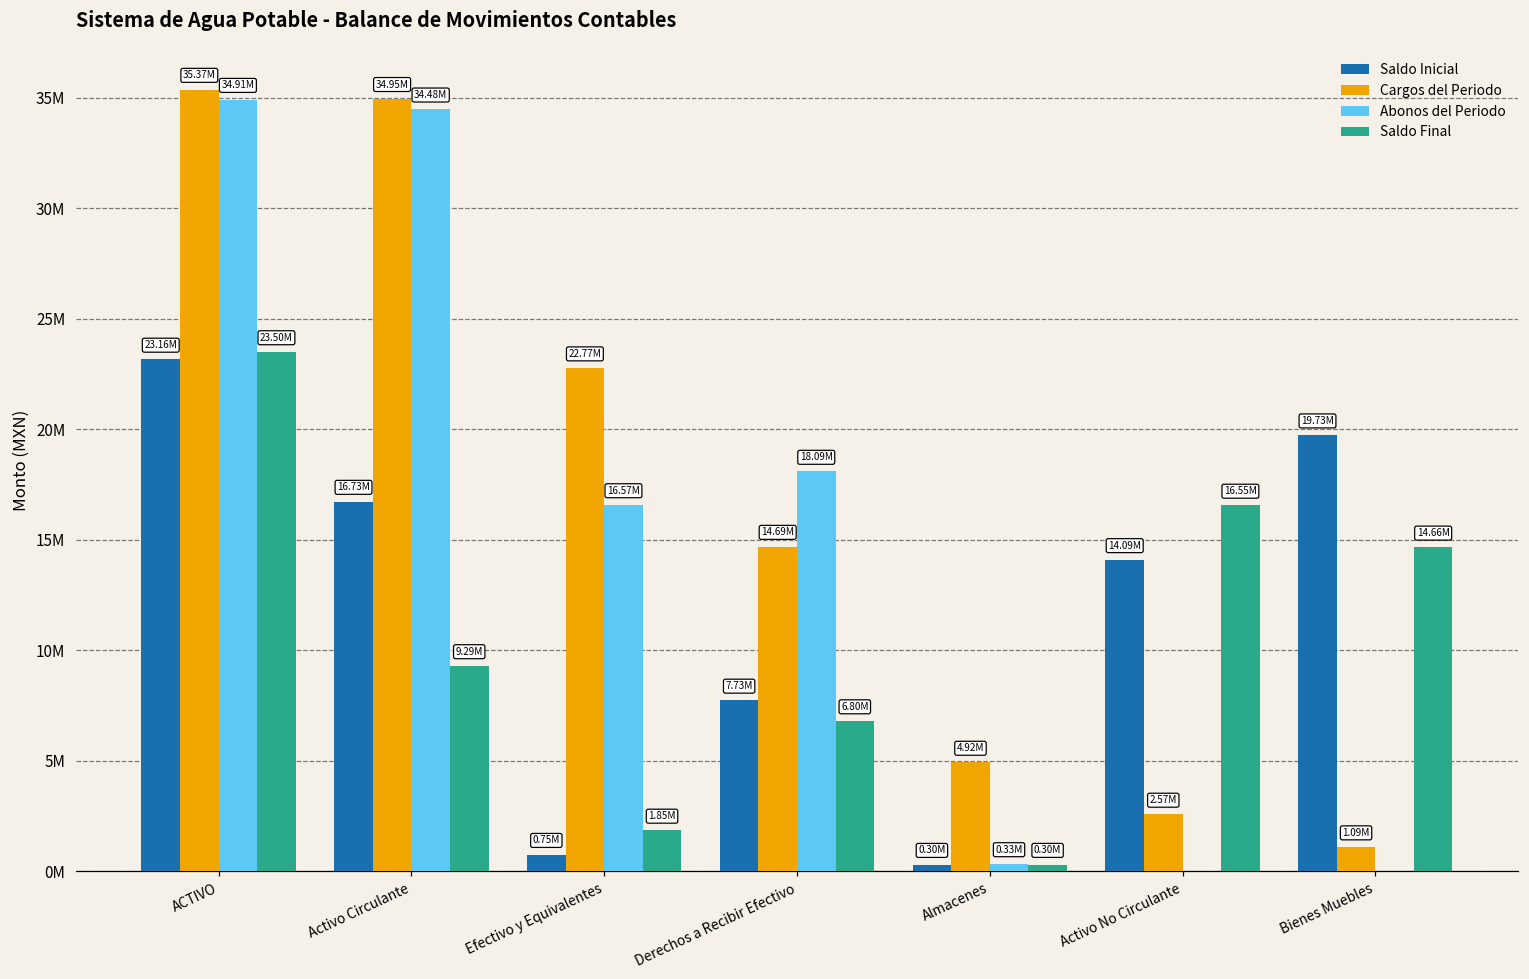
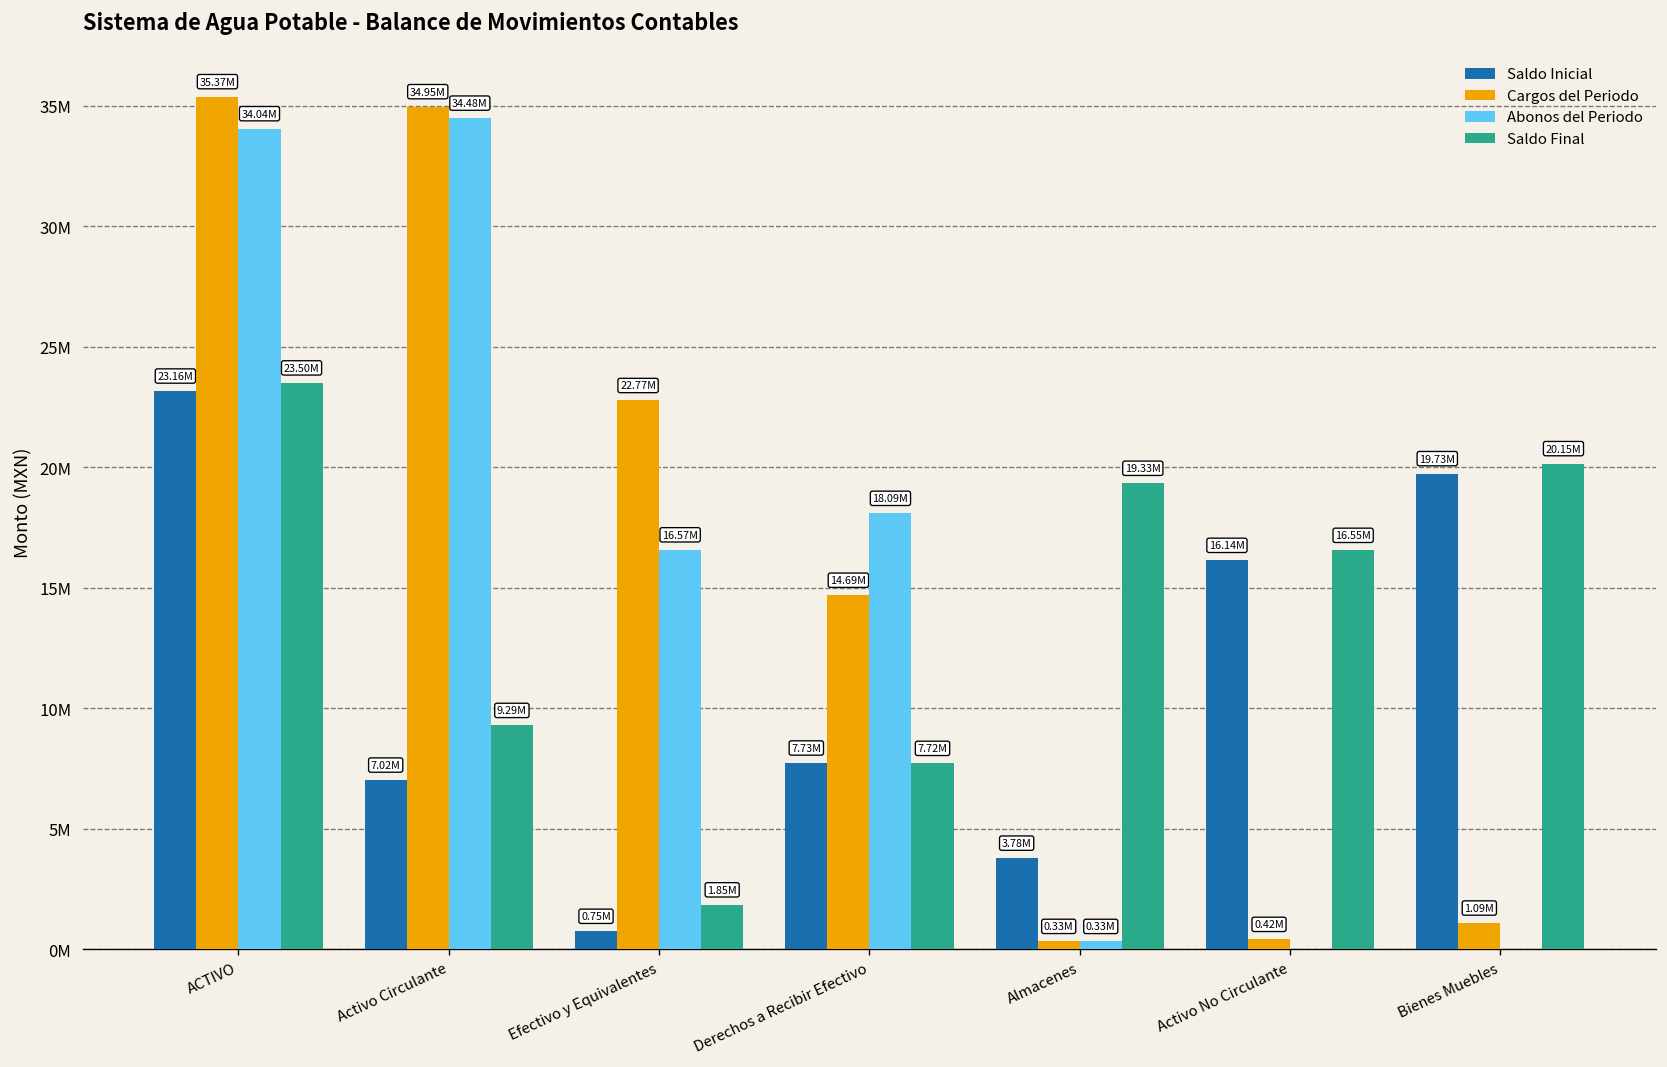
Abonos del Periodo, ACTIVO: 34.91M -> 34.04M
Saldo Inicial, Activo Circulante: 16.73M -> 7.02M
Saldo Final, Derechos a Recibir Efectivo: 6.80M -> 7.72M
Saldo Inicial, Almacenes: 0.30M -> 3.78M
Cargos del Periodo, Almacenes: 4.92M -> 0.33M
Saldo Final, Almacenes: 0.30M -> 19.33M
Saldo Inicial, Activo No Circulante: 14.09M -> 16.14M
Cargos del Periodo, Activo No Circulante: 2.57M -> 0.42M
Saldo Final, Bienes Muebles: 14.66M -> 20.15M
